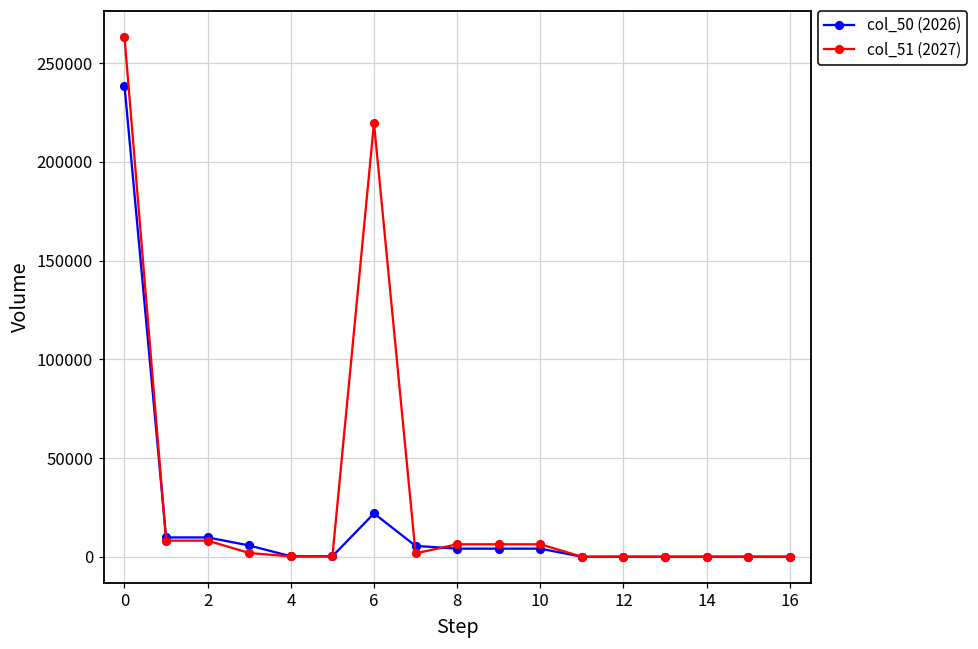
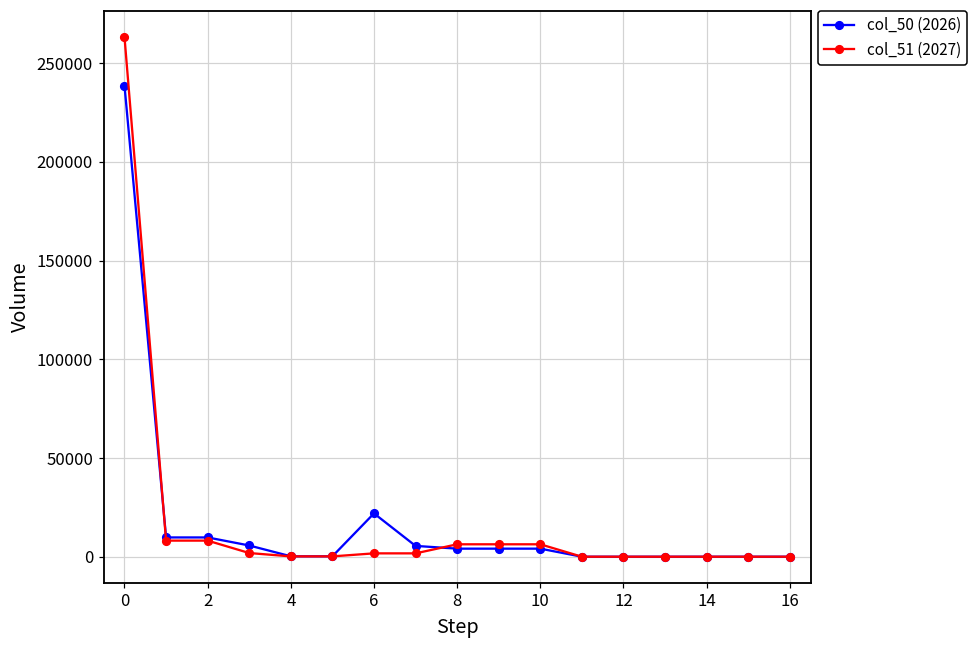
col_51 (2027), 6: 220000 -> 2000
